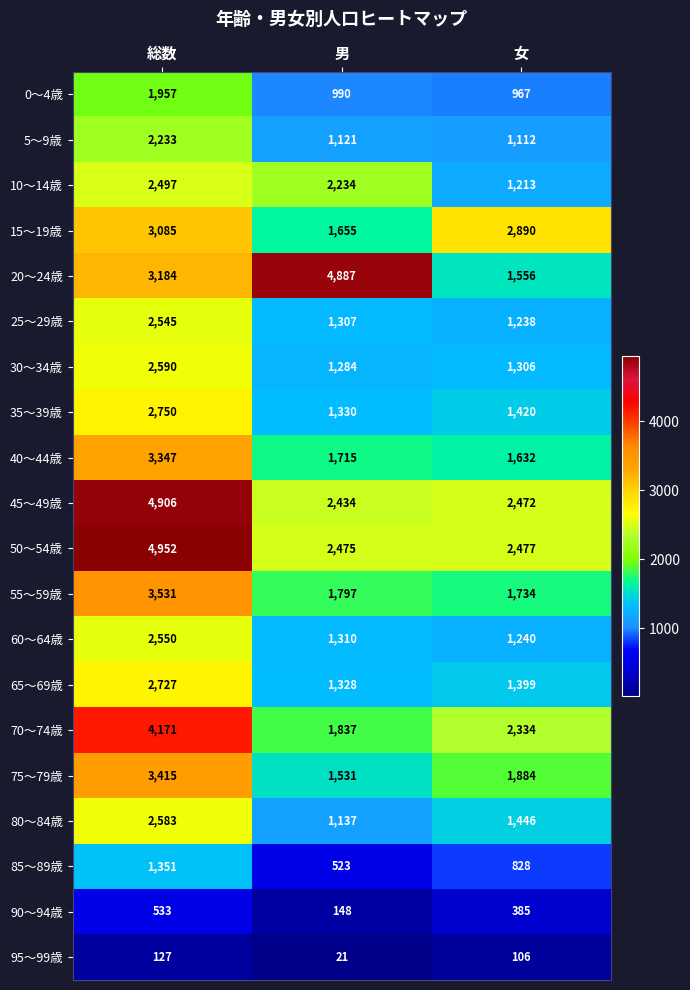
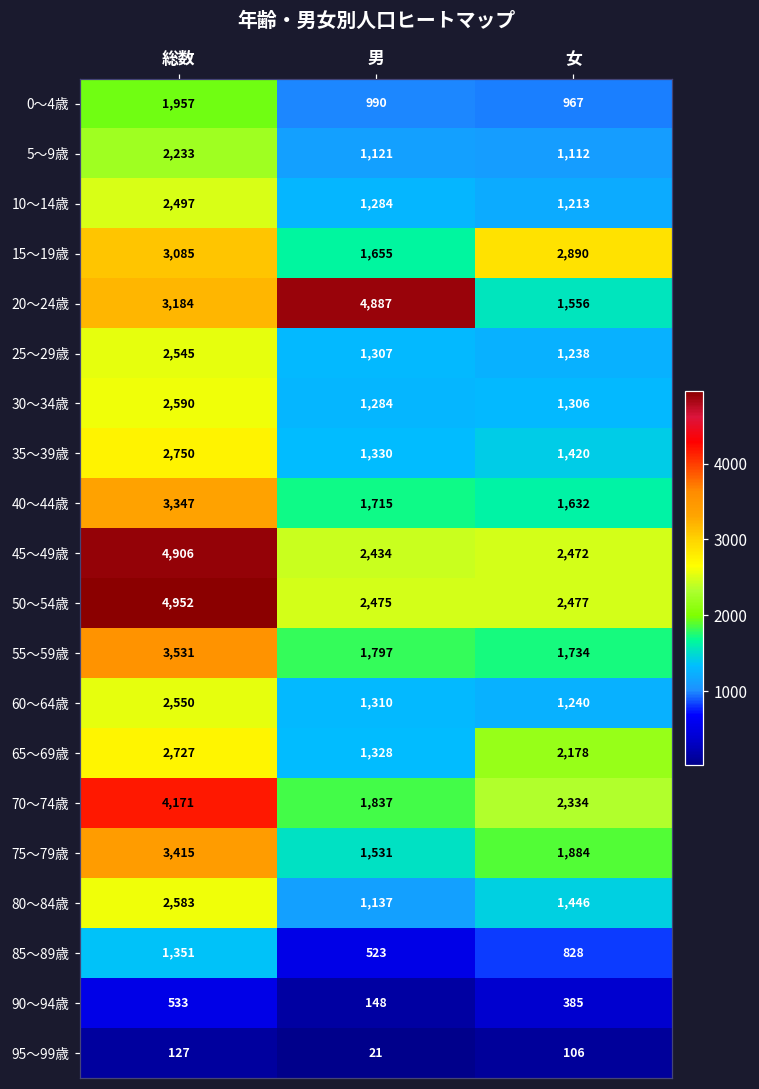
10～14歳, 男: 2,234 -> 1,284
65～69歳, 女: 1,399 -> 2,178
